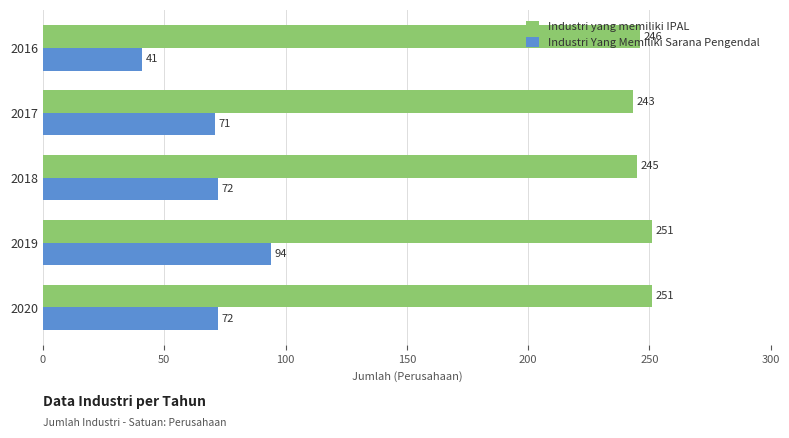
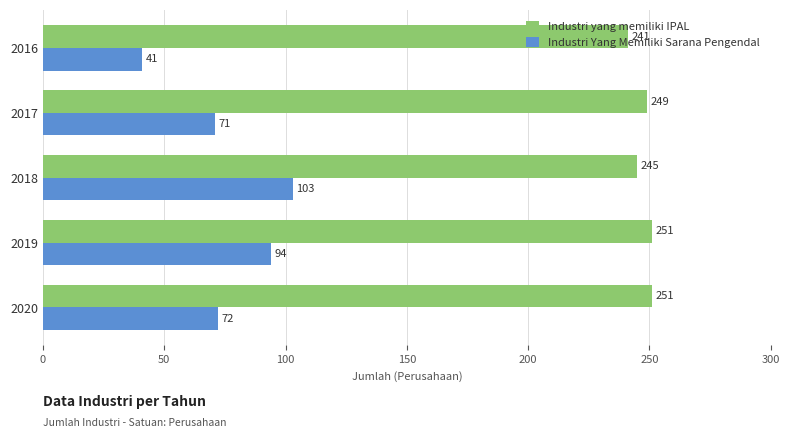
Industri yang memiliki IPAL, 2016: 246 -> 241
Industri yang memiliki IPAL, 2017: 243 -> 249
Industri Yang Memiliki Sarana Pengendal, 2018: 72 -> 103
